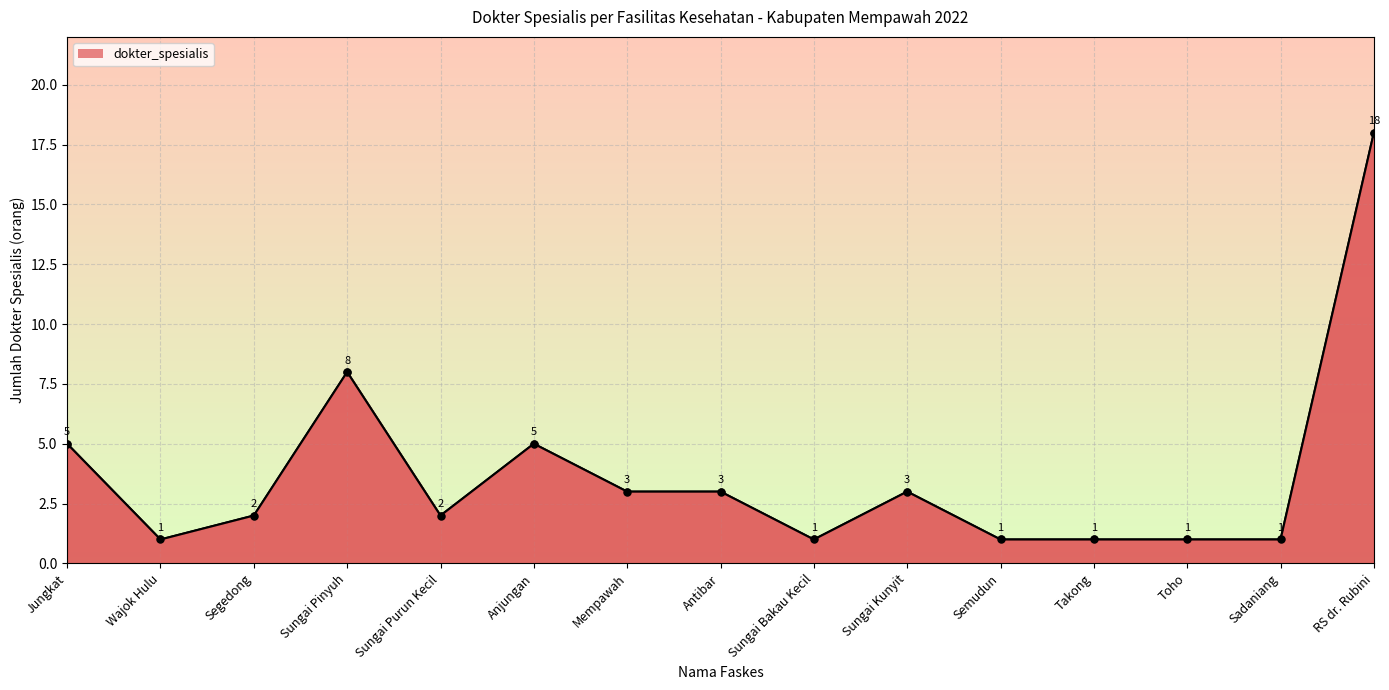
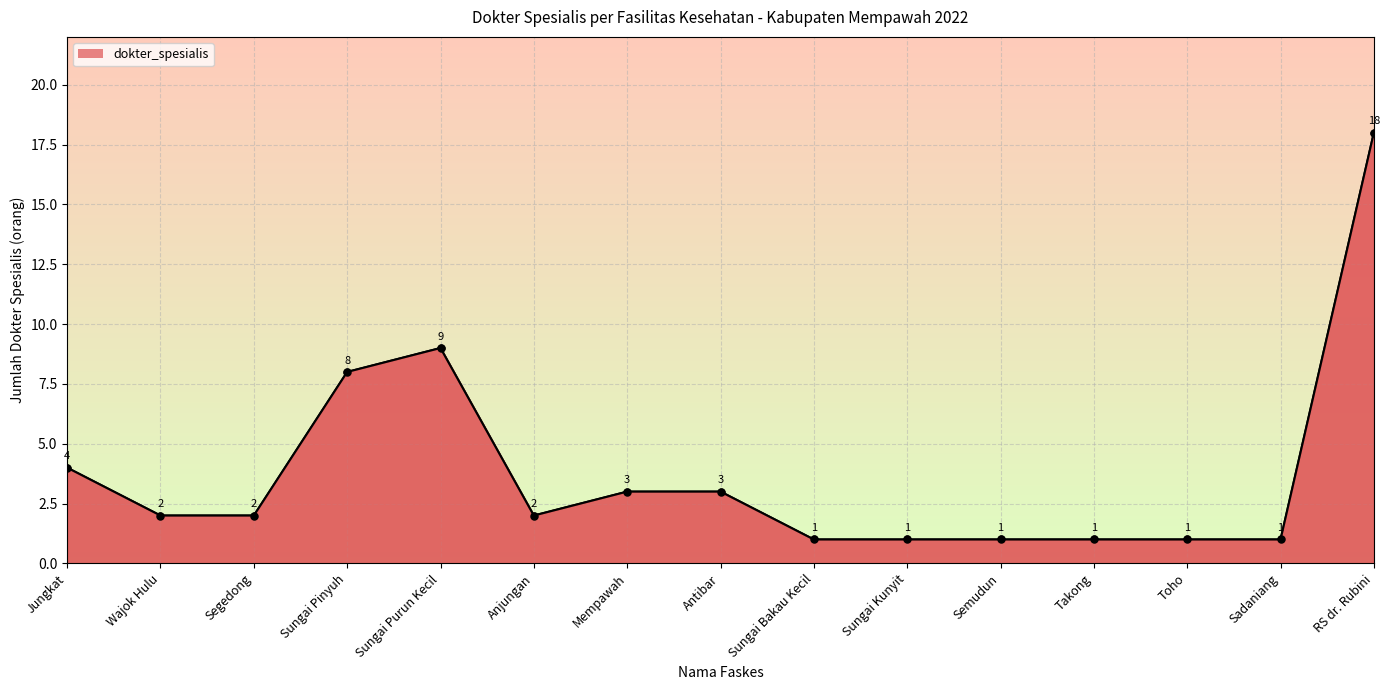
Jungkat: 5 -> 4
Wajok Hulu: 1 -> 2
Sungai Purun Kecil: 2 -> 9
Anjungan: 5 -> 2
Sungai Kunyit: 3 -> 1
